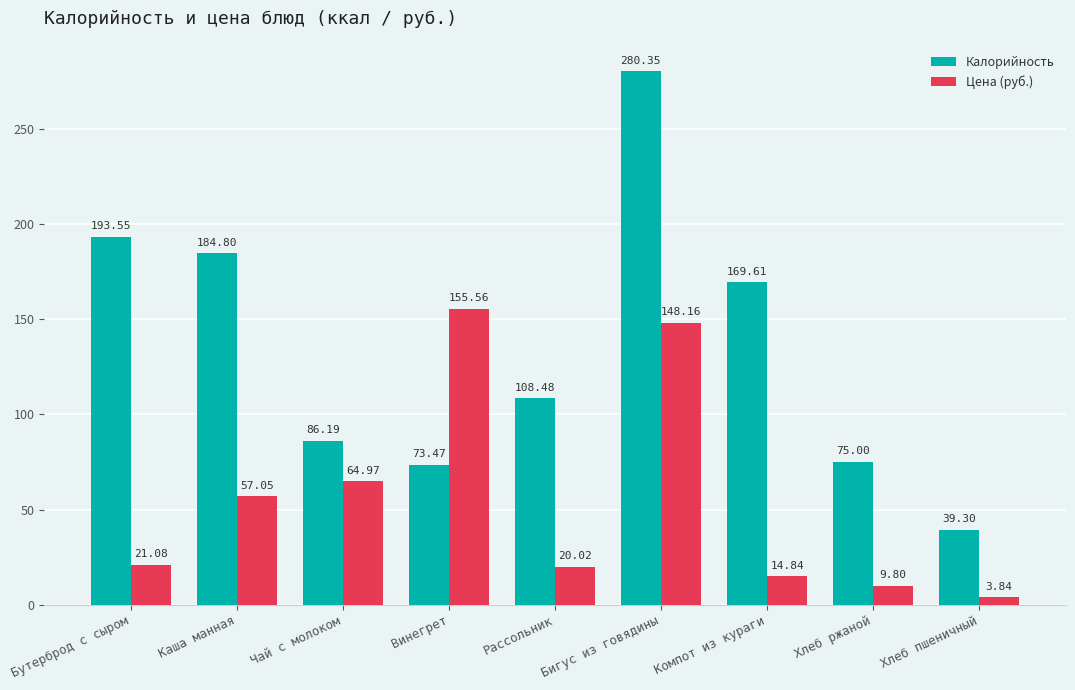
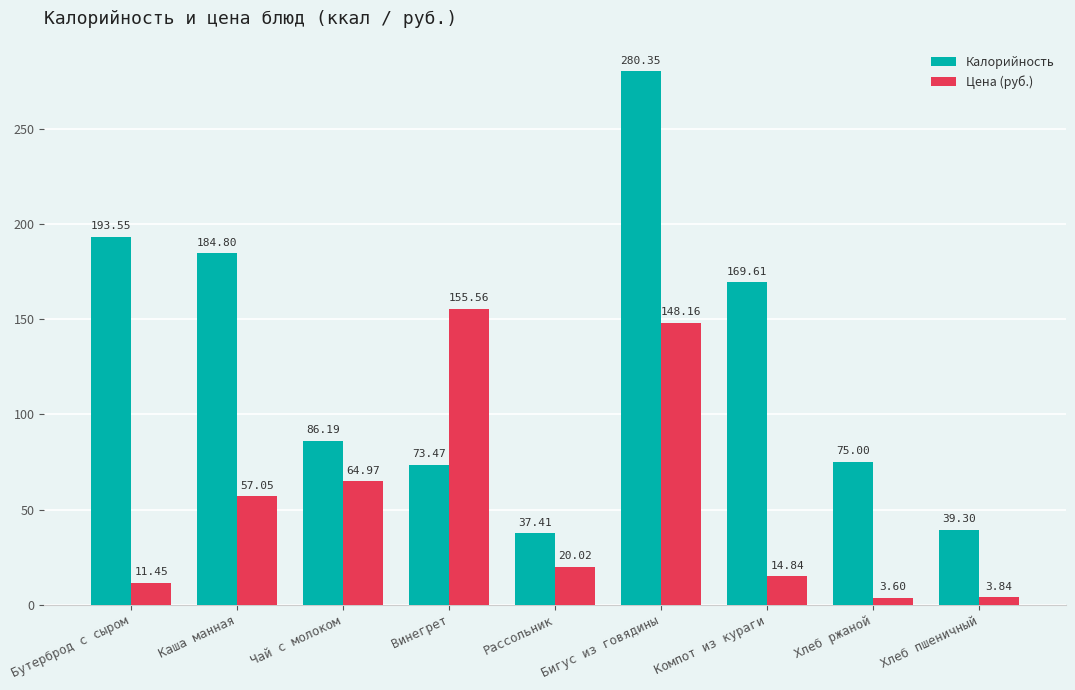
Цена (руб.), Бутерброд с сыром: 21.08 -> 11.45
Калорийность, Рассольник: 108.48 -> 37.41
Цена (руб.), Хлеб ржаной: 9.80 -> 3.60
